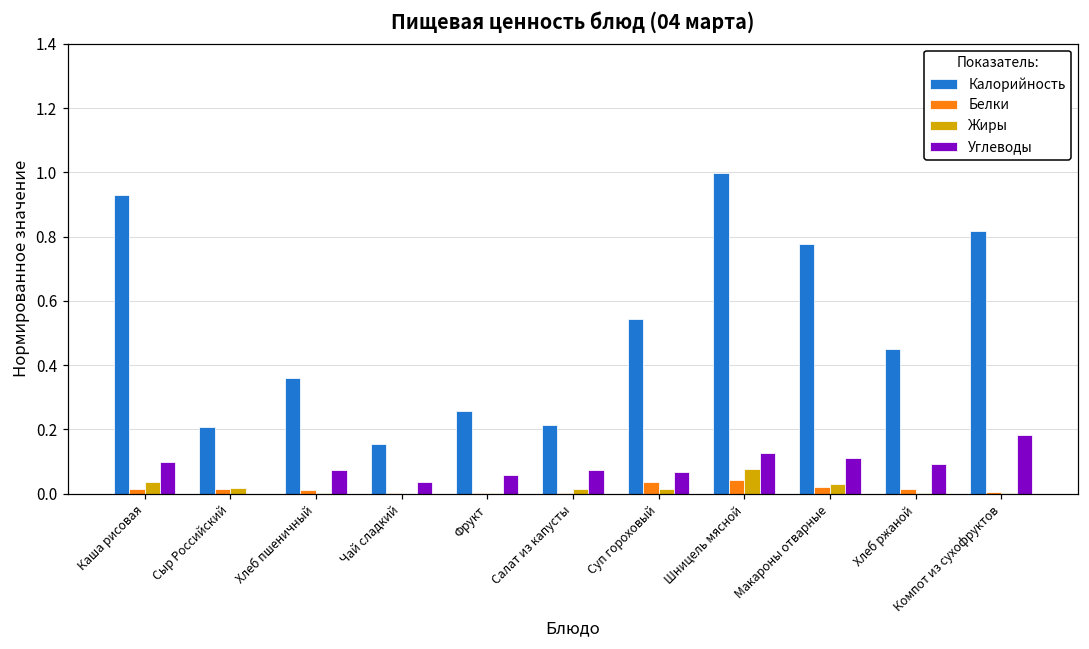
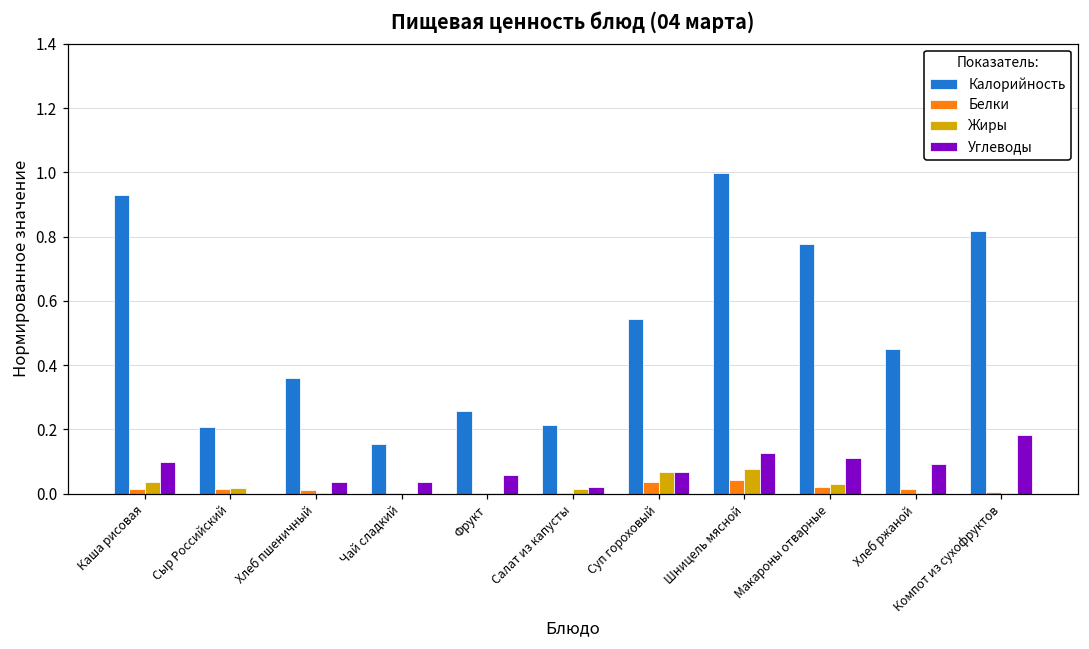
Углеводы, Хлеб пшеничный: 0.07 -> 0.04
Углеводы, Салат из капусты: 0.07 -> 0.02
Жиры, Суп гороховый: 0.02 -> 0.07
